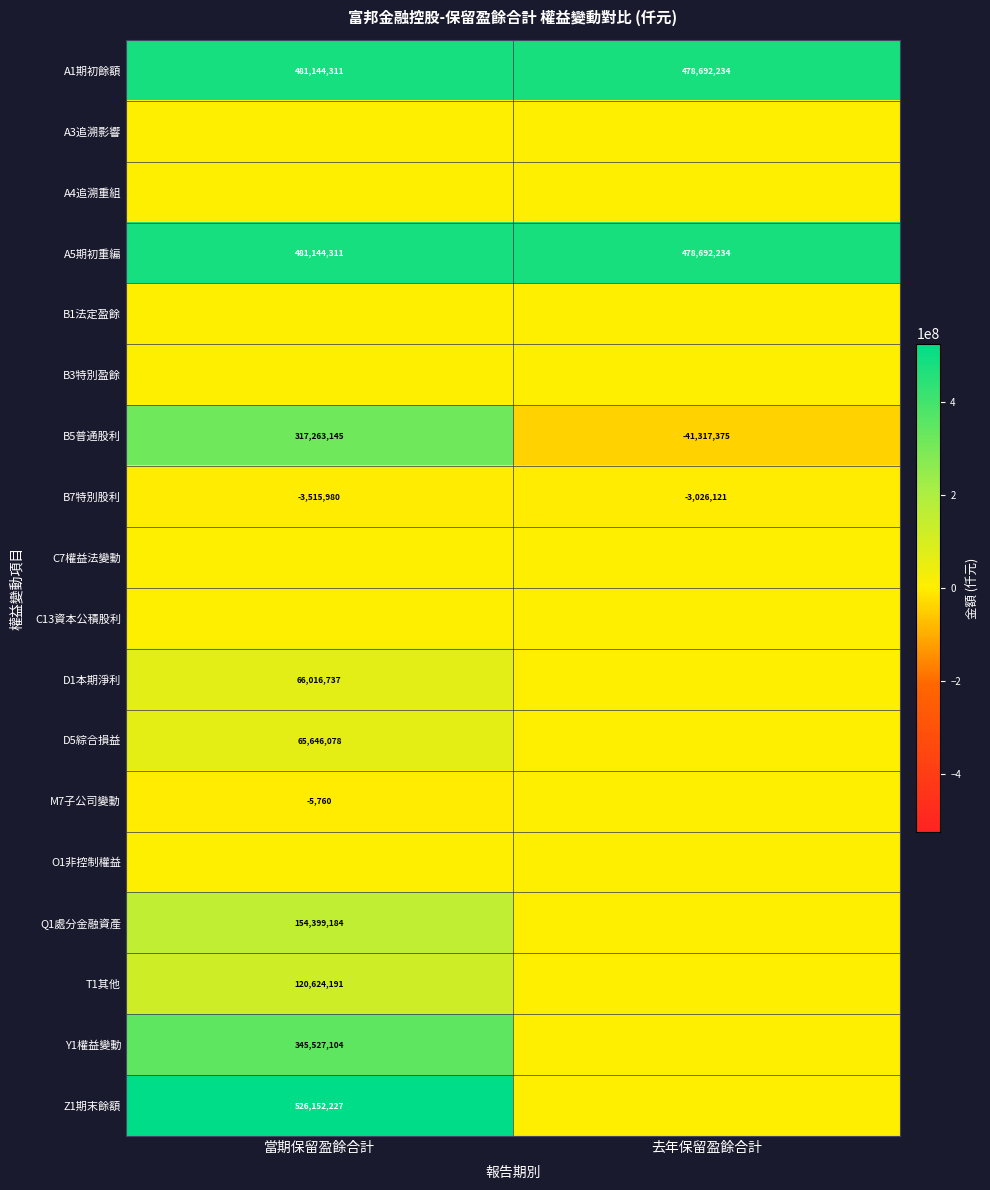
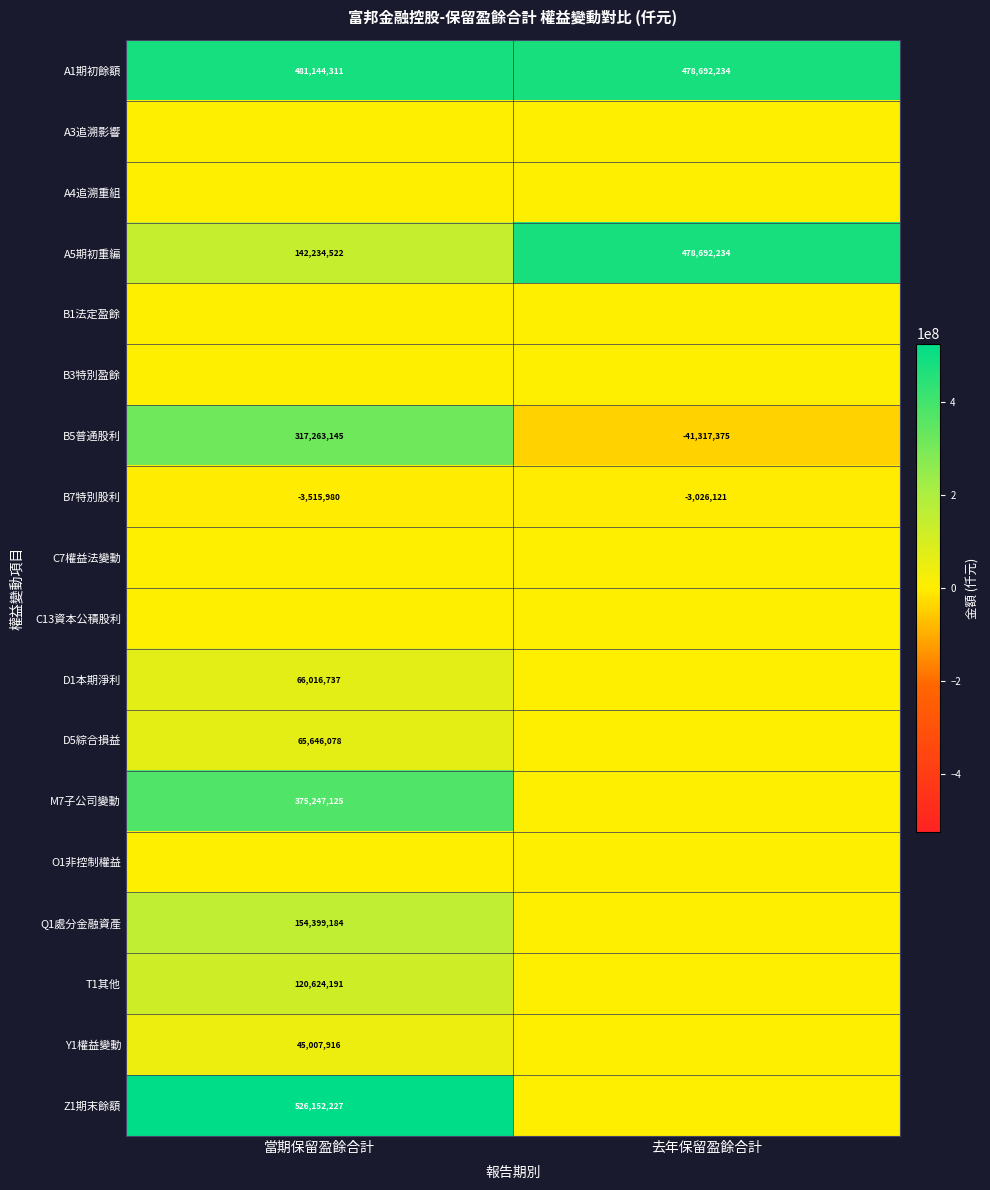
A5期初重編, 當期保留盈餘合計: 481,144,311 -> 142,234,522
M7子公司變動, 當期保留盈餘合計: -5,760 -> 375,247,125
Y1權益變動, 當期保留盈餘合計: 345,527,104 -> 45,007,916
